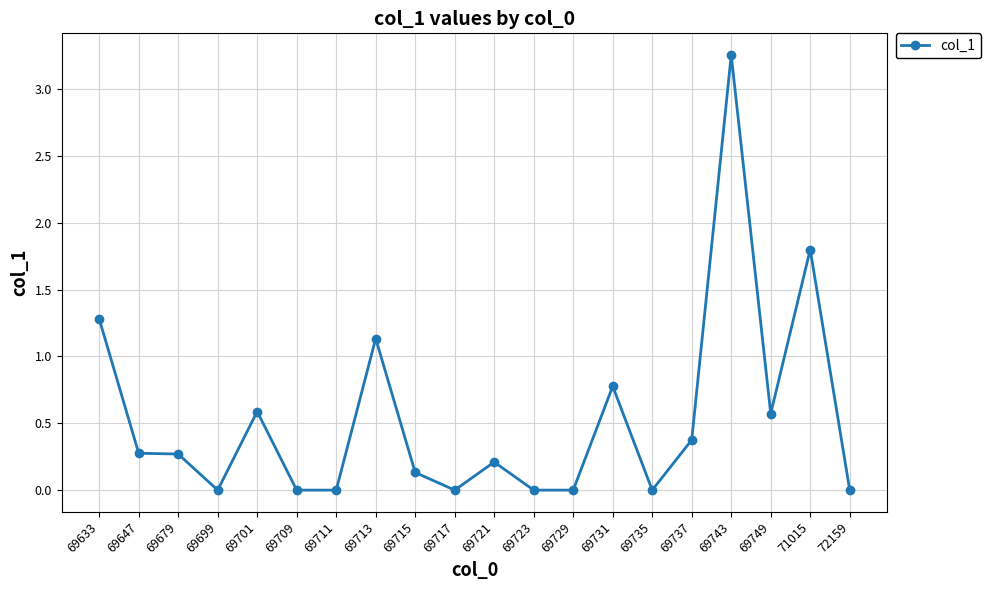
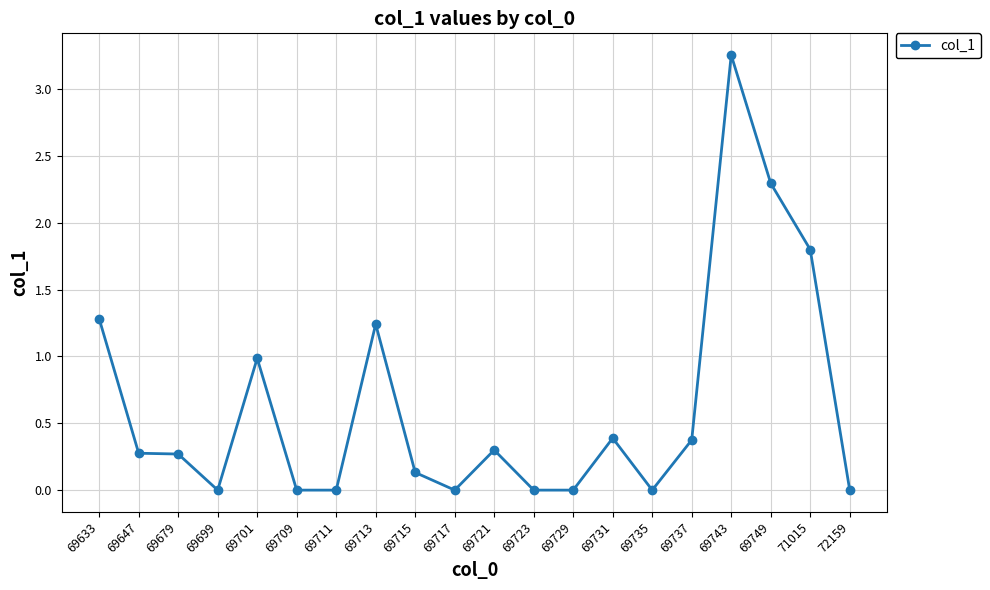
69701: 0.59 -> 0.99
69713: 1.13 -> 1.24
69721: 0.21 -> 0.30
69731: 0.78 -> 0.39
69749: 0.57 -> 2.30
